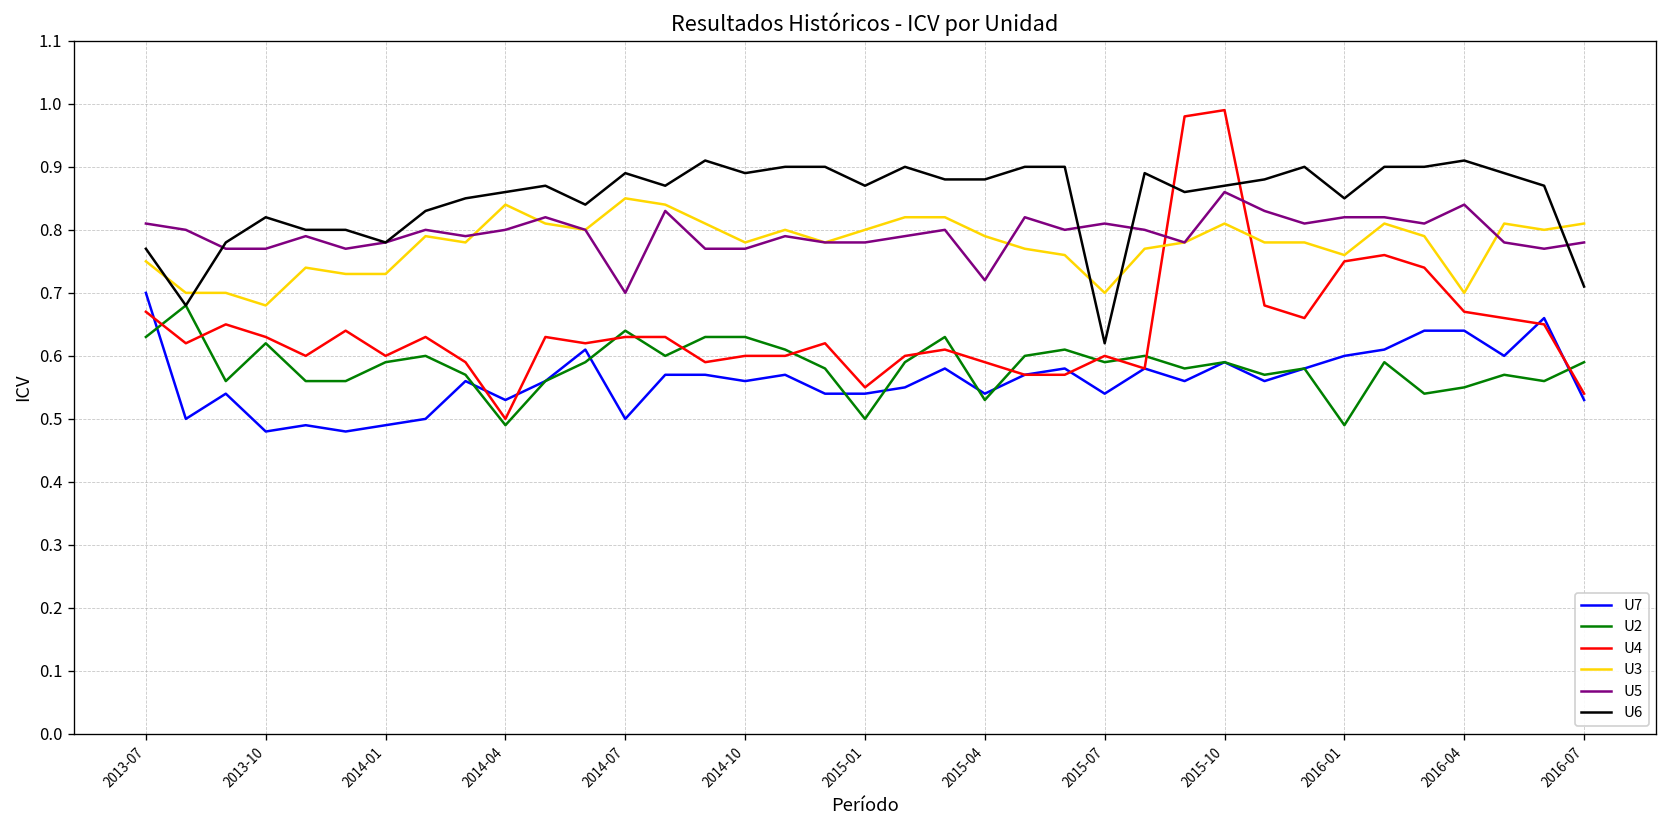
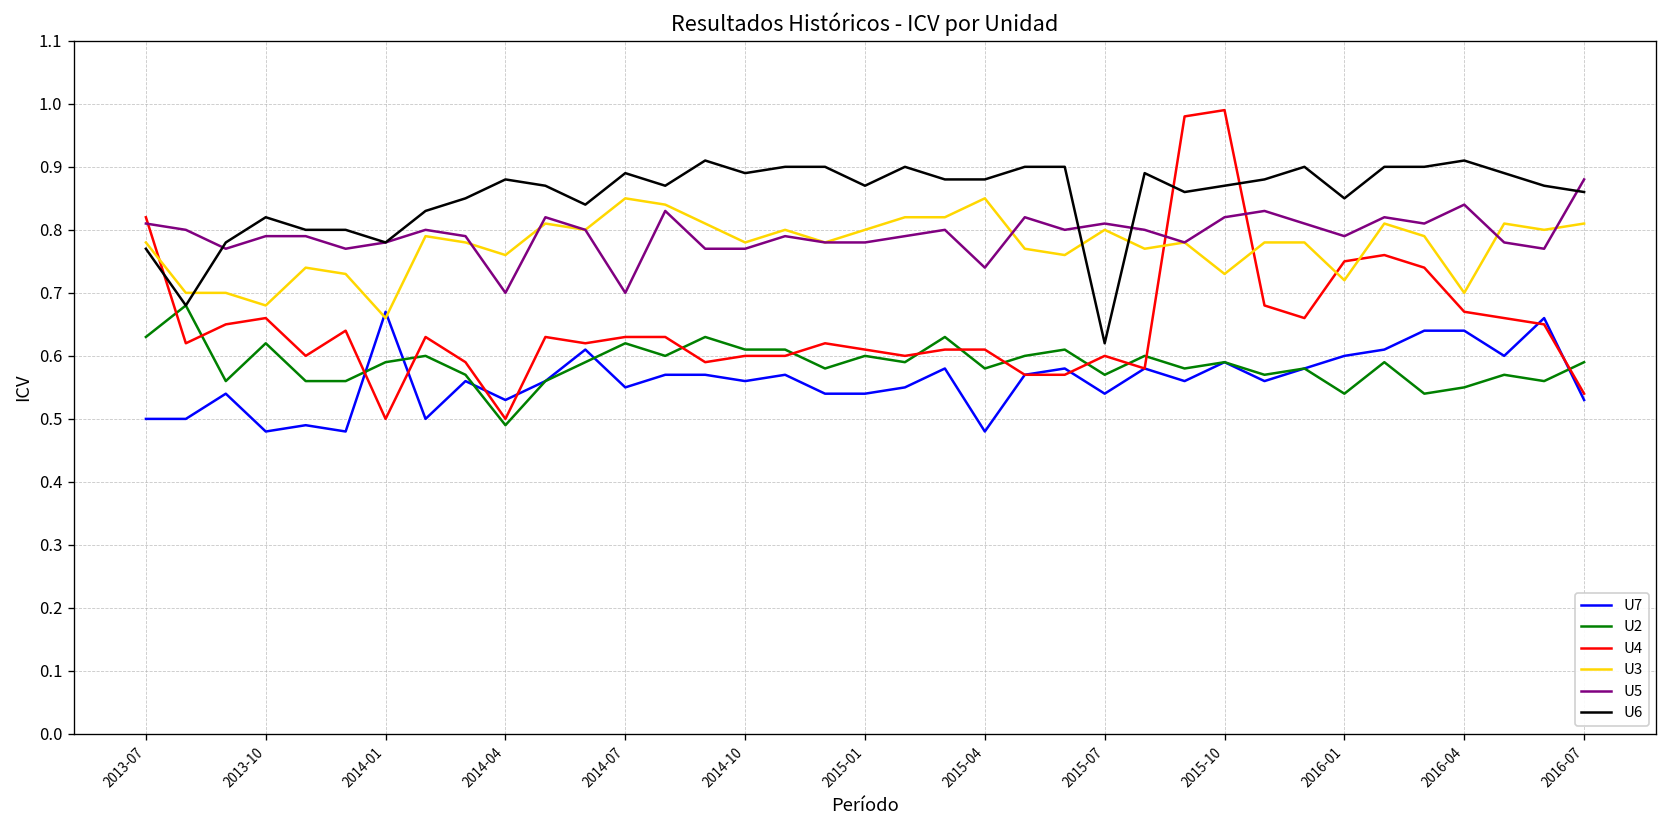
U7, 2013-07: 0.7 -> 0.5
U4, 2013-07: 0.67 -> 0.82
U3, 2013-07: 0.75 -> 0.78
U4, 2013-10: 0.63 -> 0.66
U5, 2013-10: 0.77 -> 0.79
U7, 2014-01: 0.49 -> 0.67
U4, 2014-01: 0.6 -> 0.5
U3, 2014-01: 0.73 -> 0.66
U3, 2014-04: 0.84 -> 0.76
U5, 2014-04: 0.8 -> 0.7
U6, 2014-04: 0.86 -> 0.88
U7, 2014-07: 0.50 -> 0.55
U2, 2014-07: 0.64 -> 0.62
U2, 2014-10: 0.63 -> 0.61
U2, 2015-01: 0.5 -> 0.6
U4, 2015-01: 0.55 -> 0.61
U7, 2015-04: 0.54 -> 0.48
U2, 2015-04: 0.53 -> 0.58
U4, 2015-04: 0.59 -> 0.61
U3, 2015-04: 0.79 -> 0.85
U5, 2015-04: 0.72 -> 0.74
U2, 2015-07: 0.59 -> 0.57
U3, 2015-07: 0.7 -> 0.8
U3, 2015-10: 0.81 -> 0.73
U5, 2015-10: 0.86 -> 0.82
U2, 2016-01: 0.49 -> 0.54
U3, 2016-01: 0.76 -> 0.72
U5, 2016-01: 0.82 -> 0.79
U5, 2016-07: 0.78 -> 0.88
U6, 2016-07: 0.71 -> 0.86
